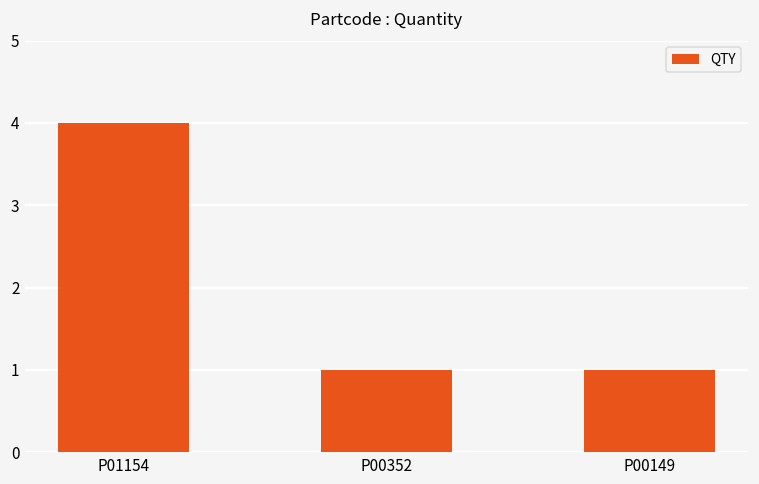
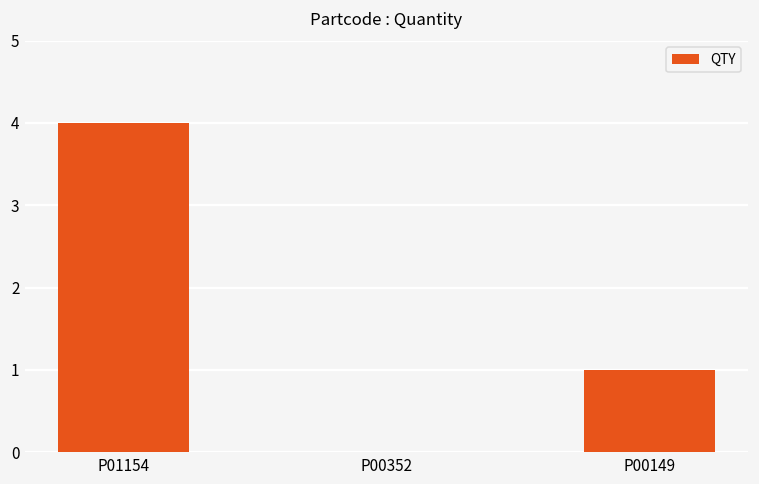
P00352: 1 -> 0
